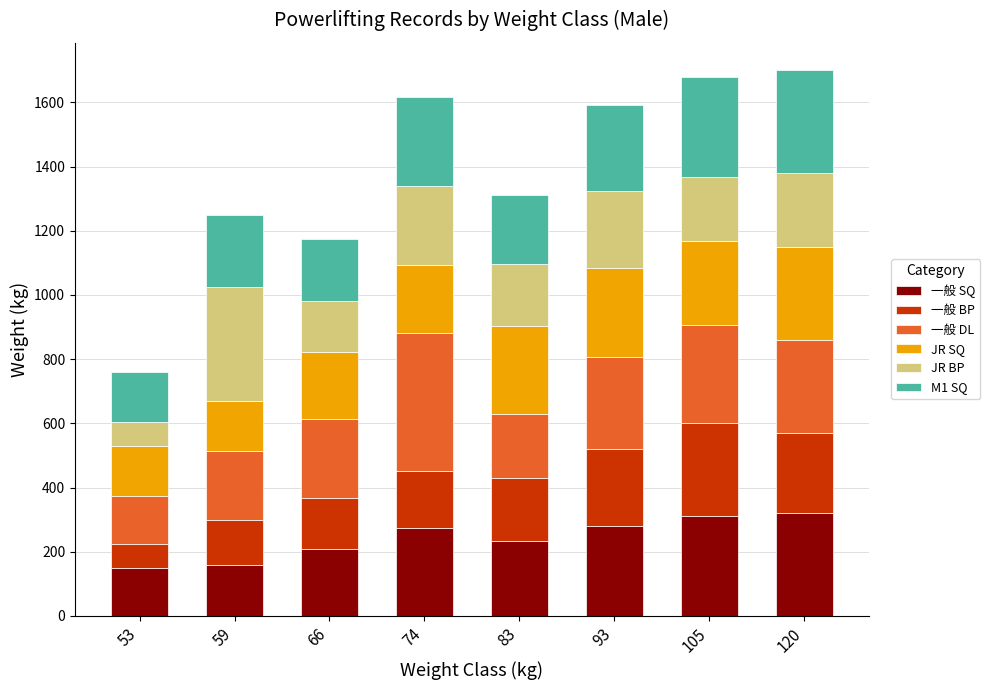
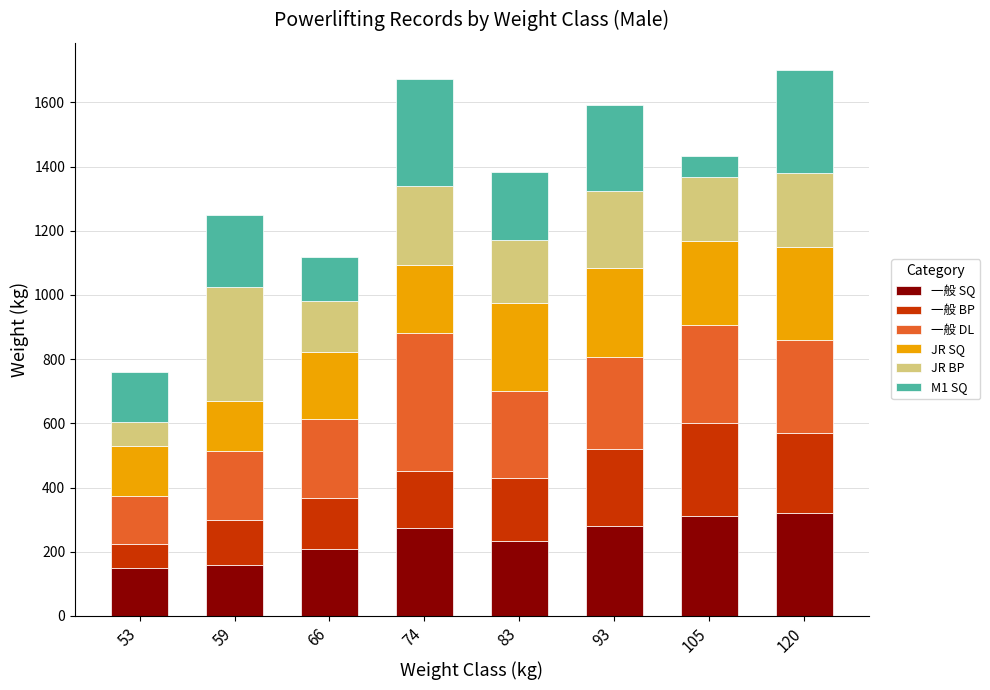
M1 SQ, 66: 200 -> 140
M1 SQ, 74: 280 -> 330
一般 DL, 83: 200 -> 270
M1 SQ, 105: 310 -> 70
